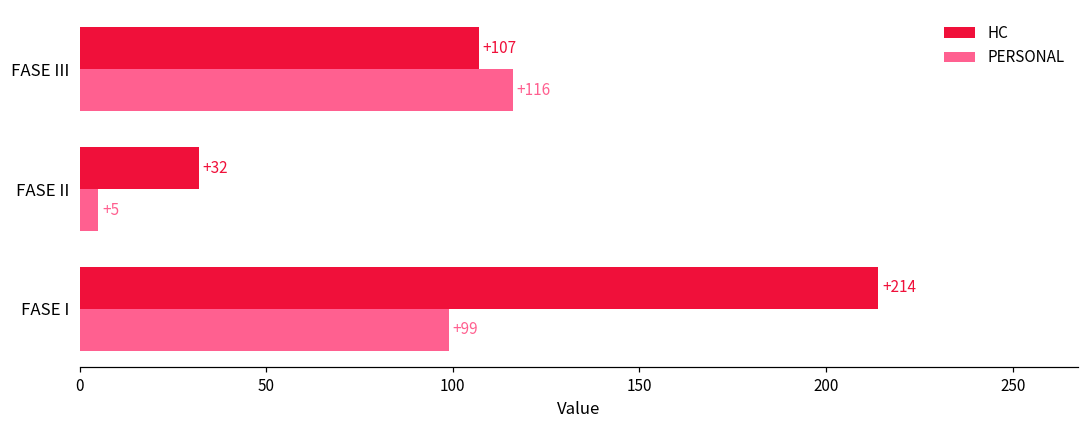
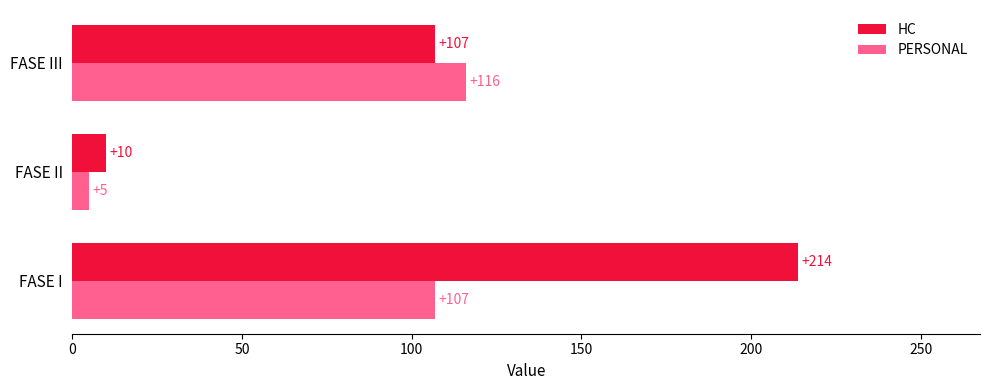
HC, FASE II: +32 -> +10
PERSONAL, FASE I: +99 -> +107
